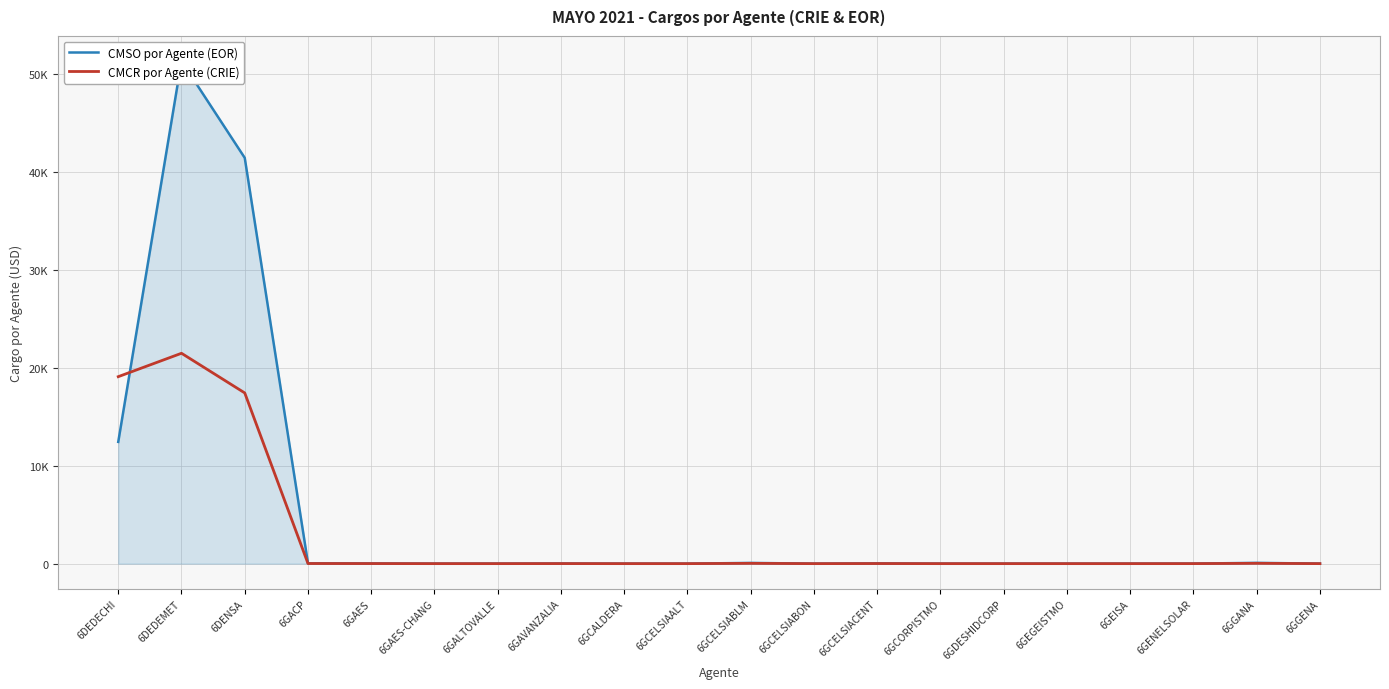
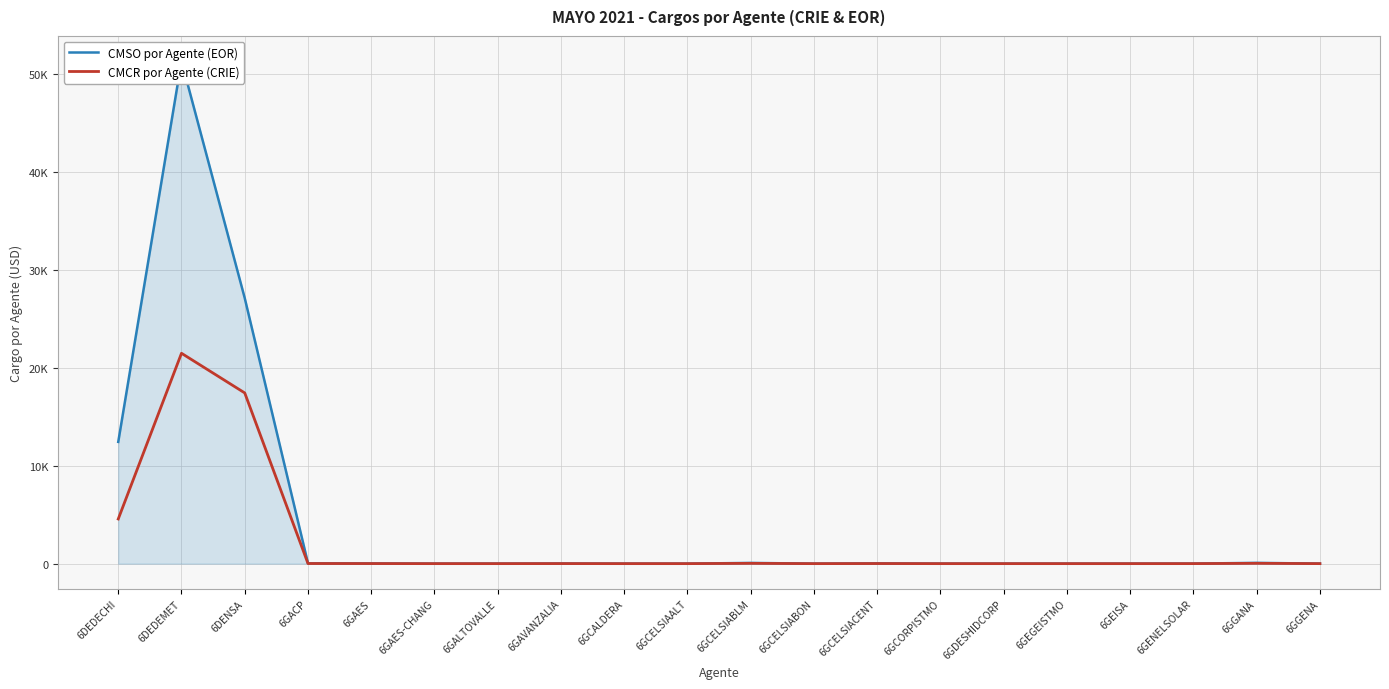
CMCR por Agente (CRIE), 6DEDECHI: 19000 -> 5000
CMSO por Agente (EOR), 6DENSA: 41000 -> 27000
